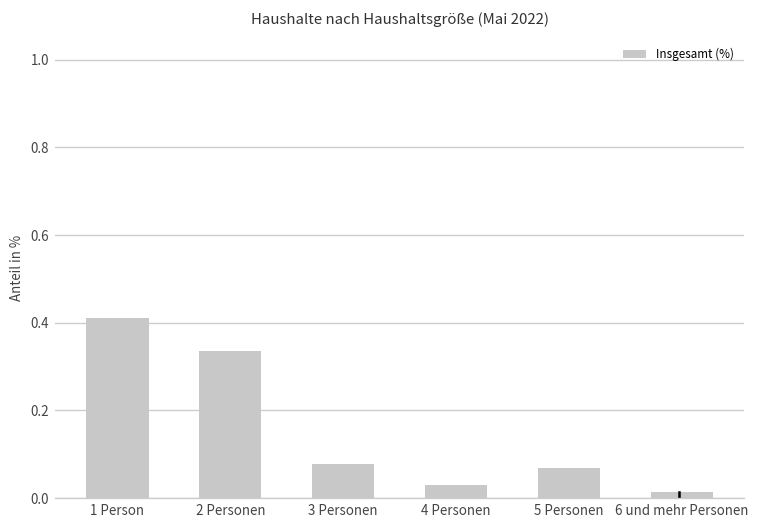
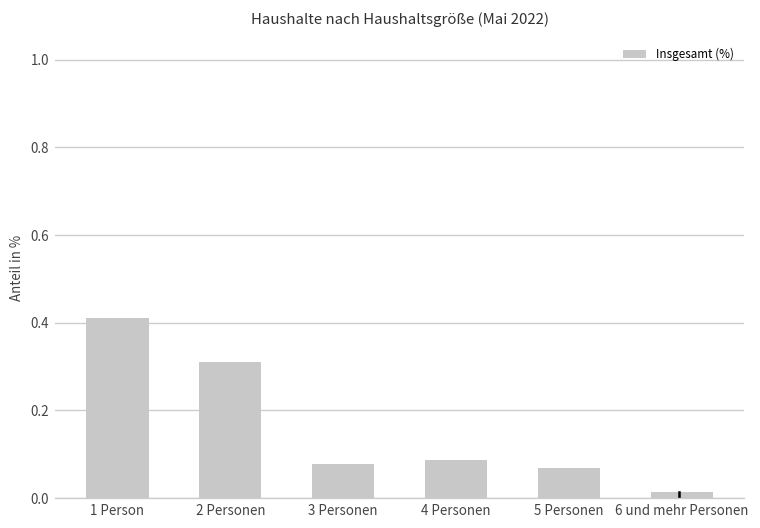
Insgesamt (%), 2 Personen: 0.34 -> 0.31
Insgesamt (%), 4 Personen: 0.03 -> 0.09
